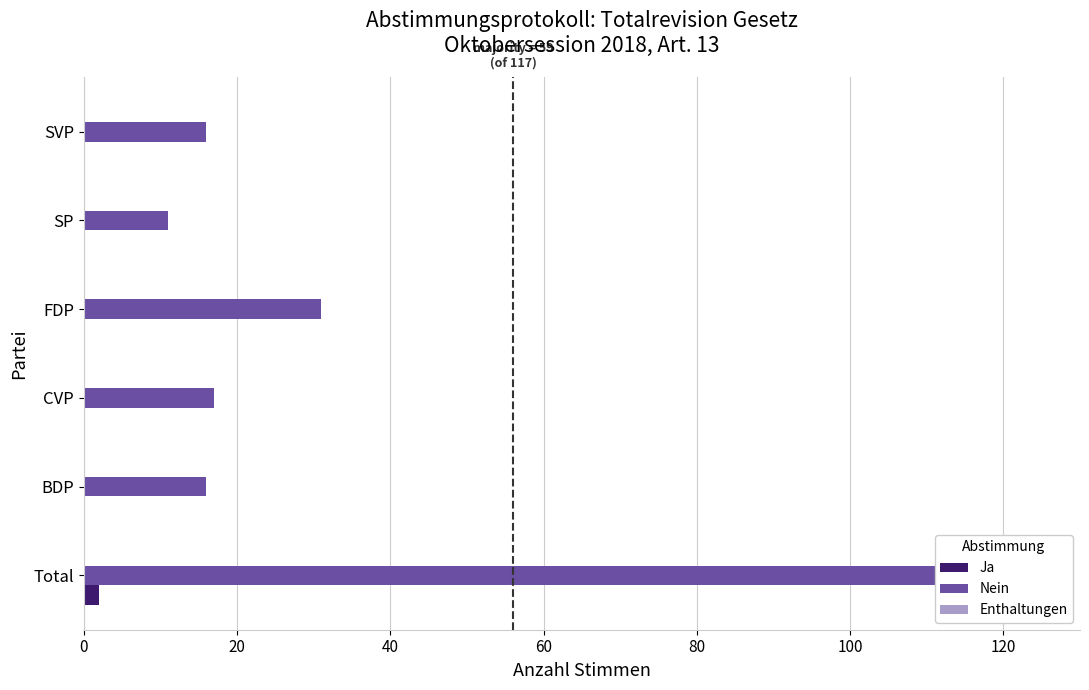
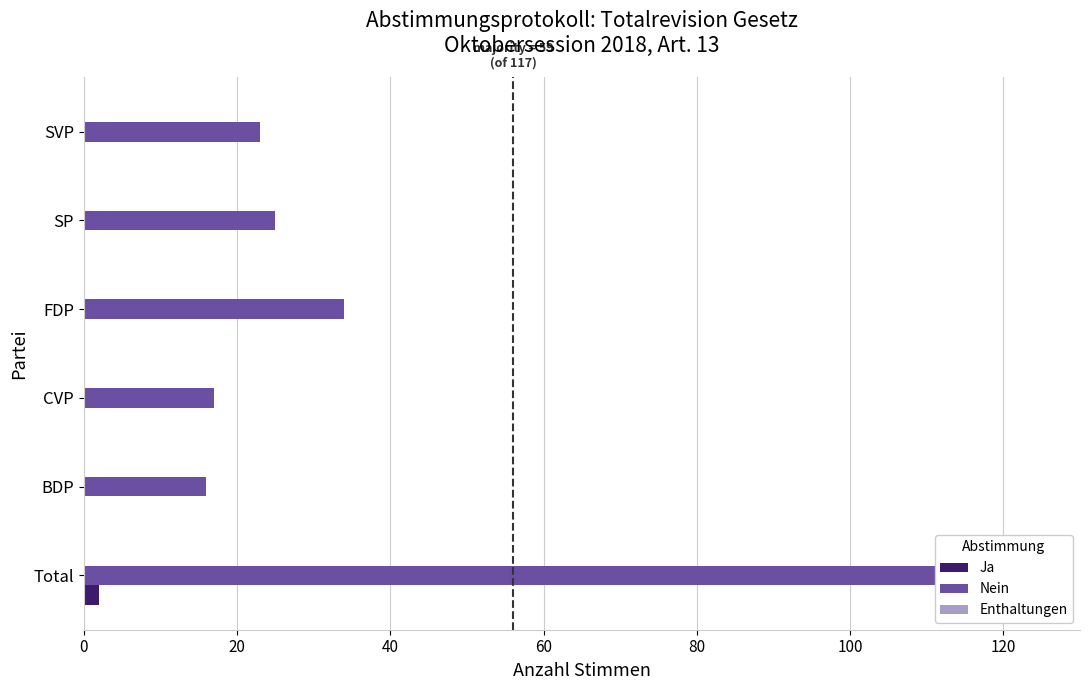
Nein, SVP: 16 -> 23
Nein, SP: 11 -> 25
Nein, FDP: 31 -> 34
